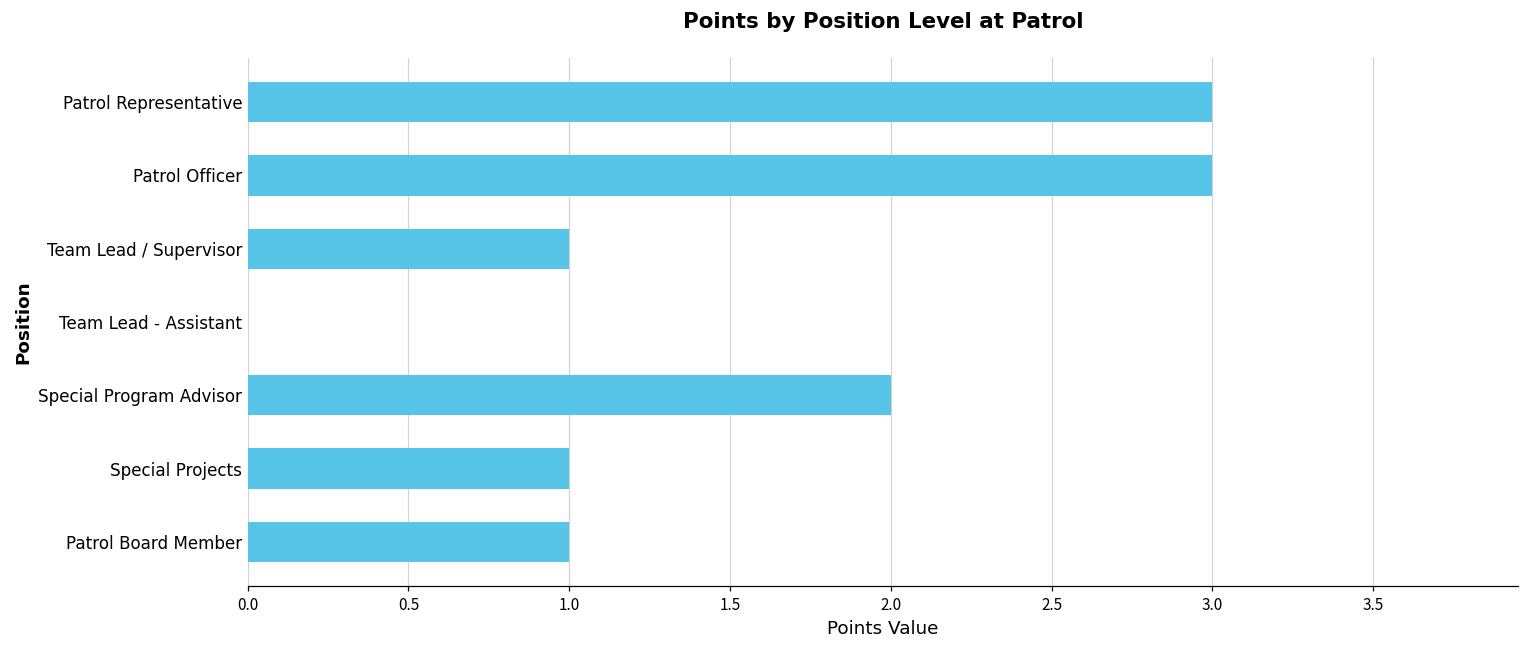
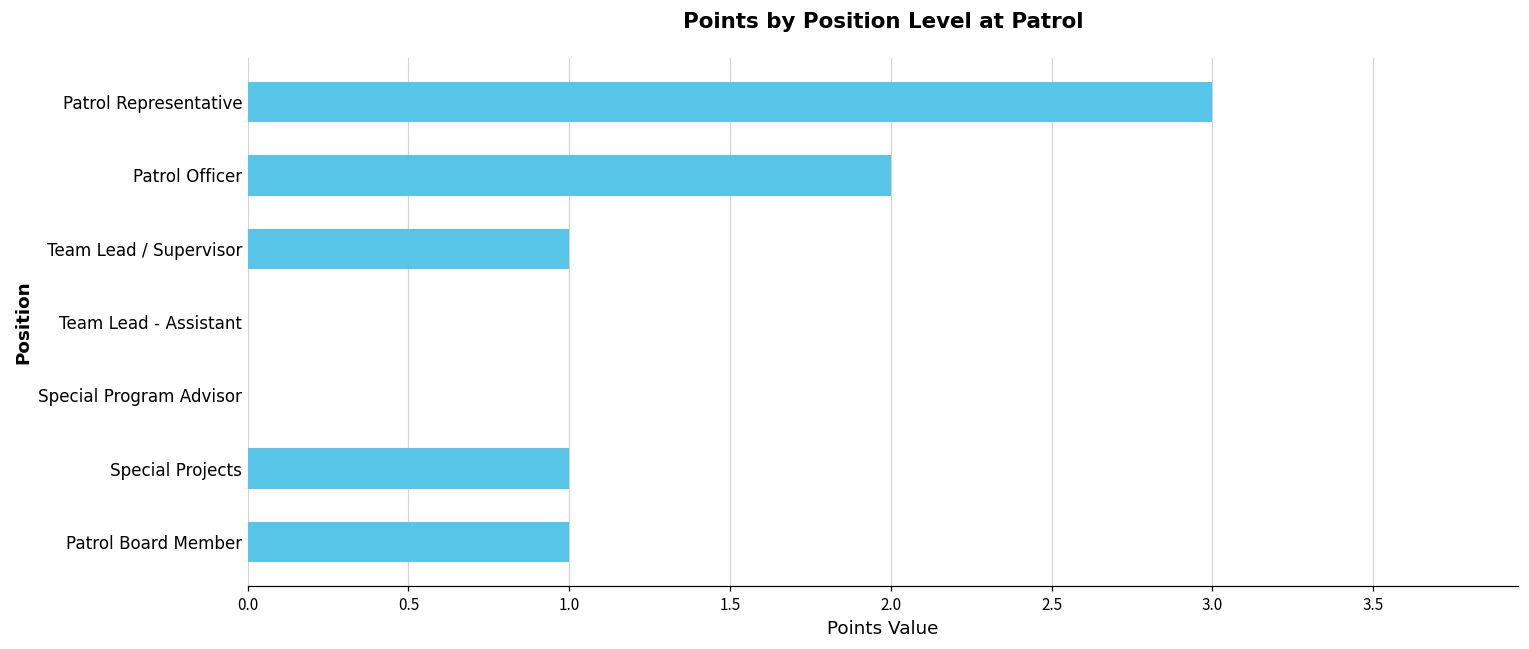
Patrol Officer: 3 -> 2
Special Program Advisor: 2 -> 0
